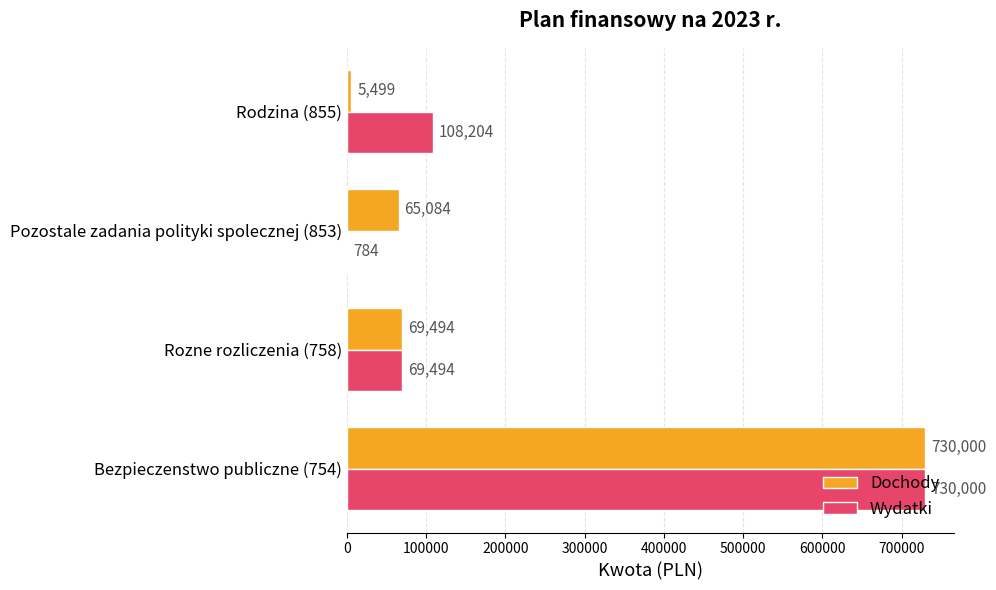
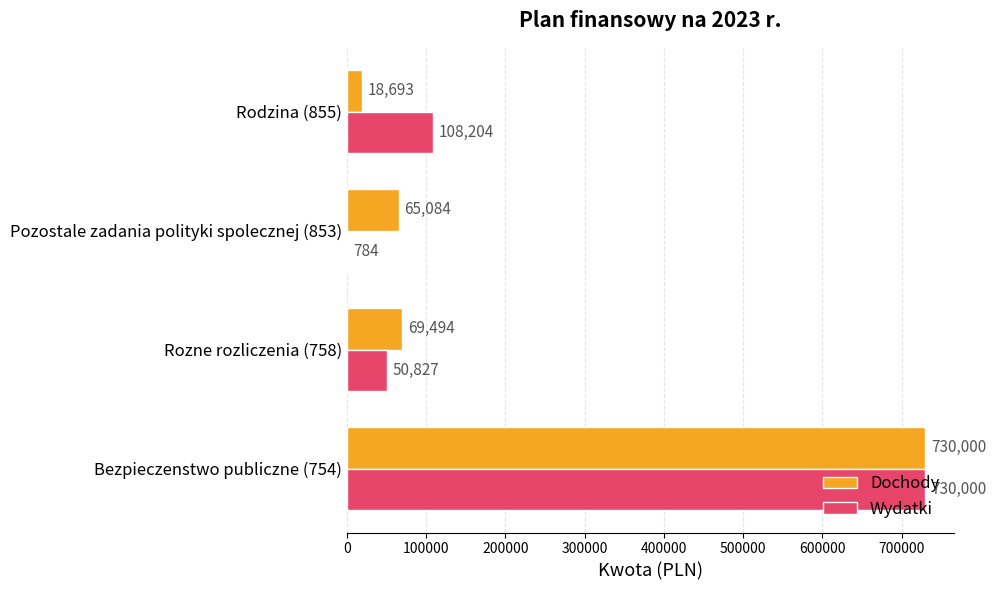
Dochody, Rodzina (855): 5,499 -> 18,693
Wydatki, Rozne rozliczenia (758): 69,494 -> 50,827
